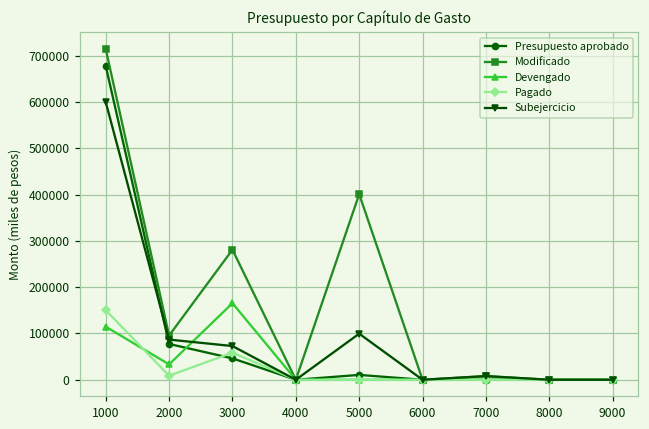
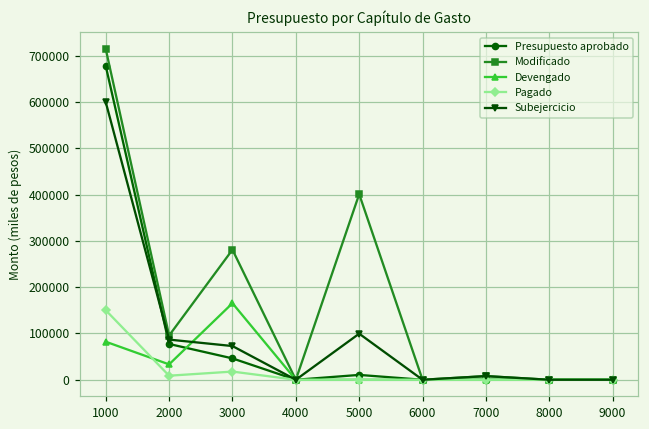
Devengado, 1000: 110000 -> 80000
Pagado, 3000: 60000 -> 20000
